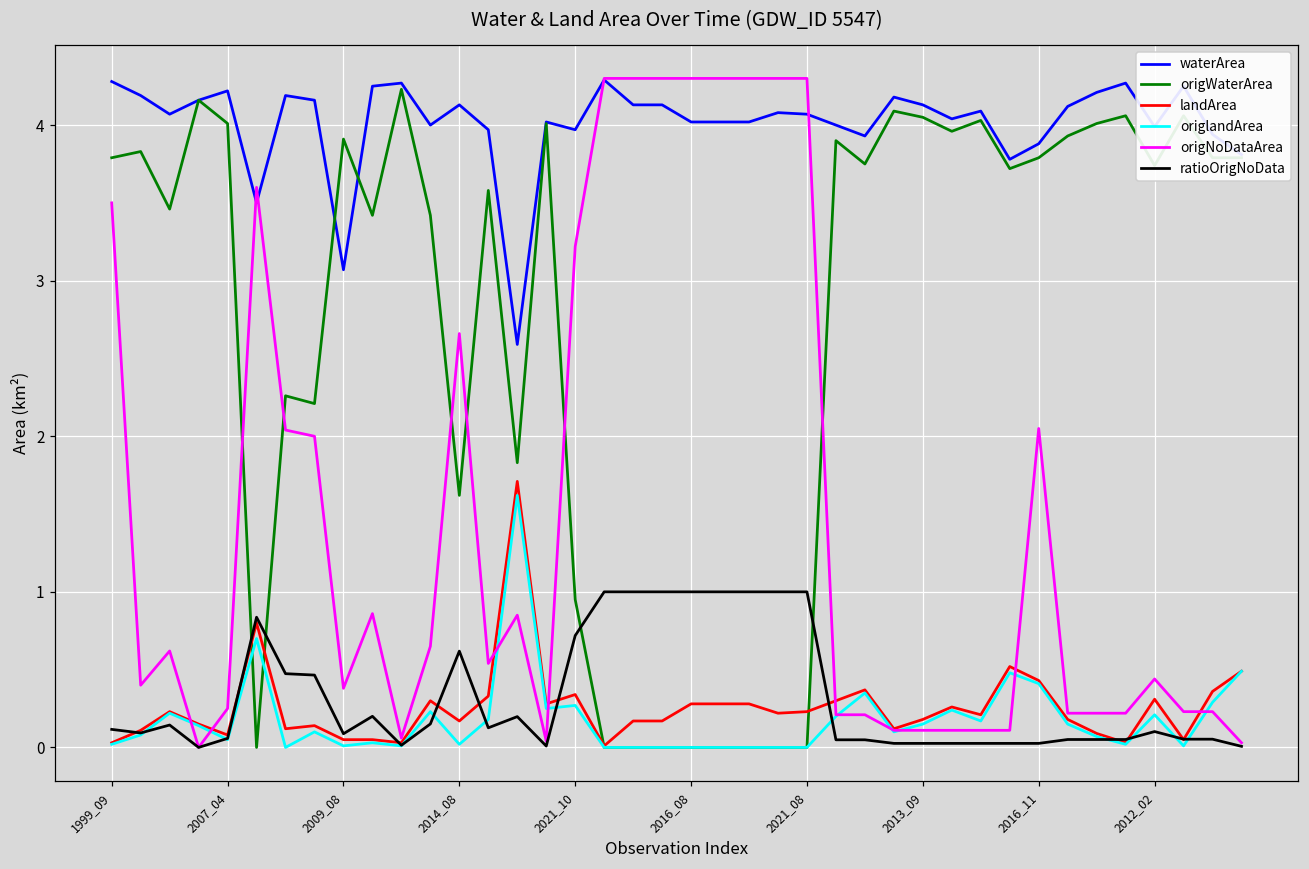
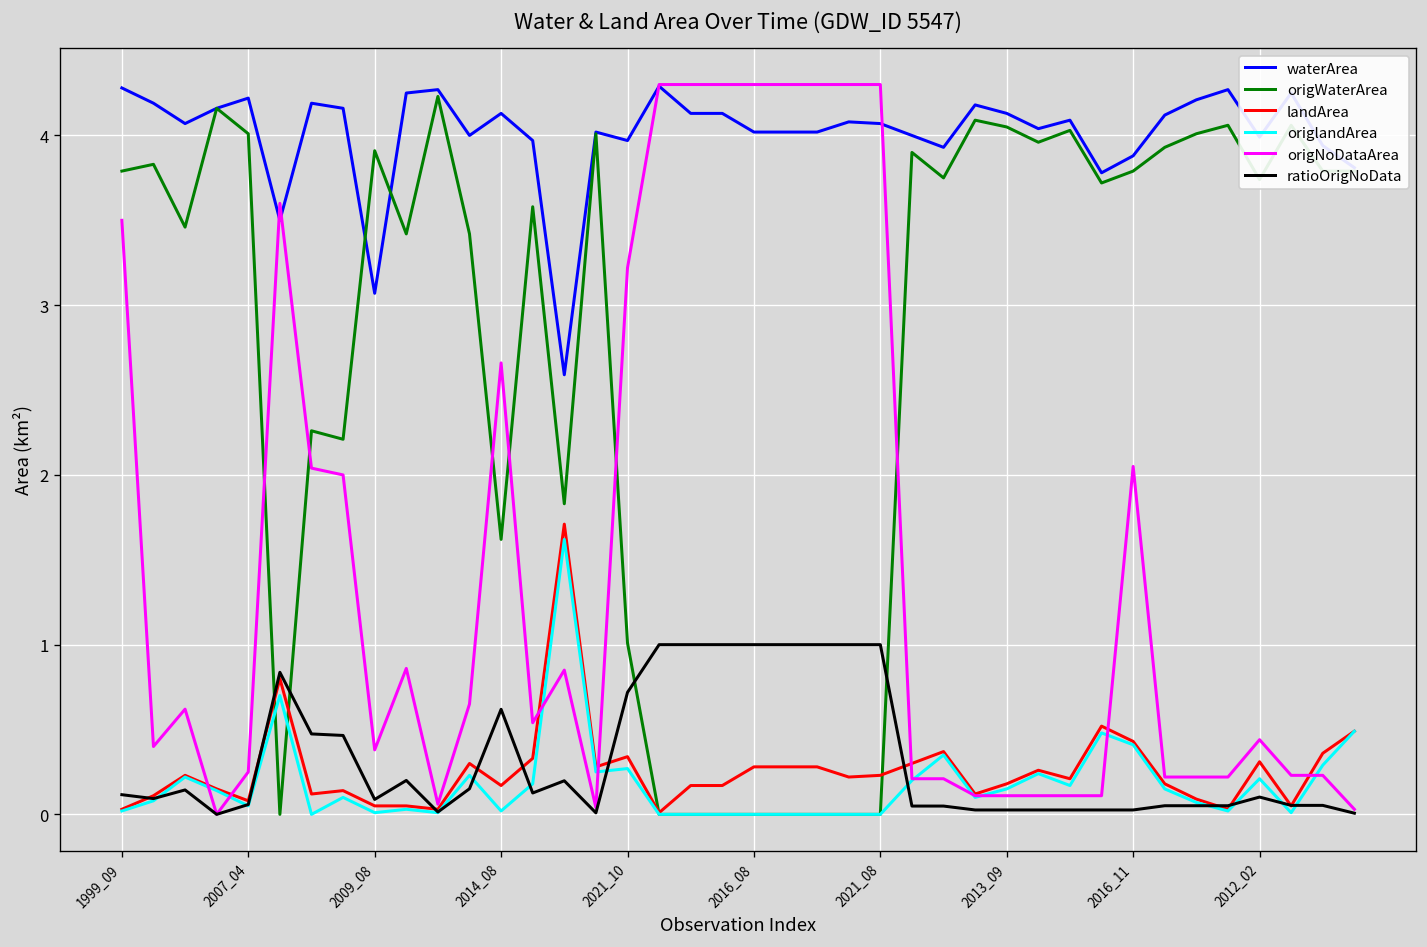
origWaterArea, 2021_10: 0.95 -> 1.01
